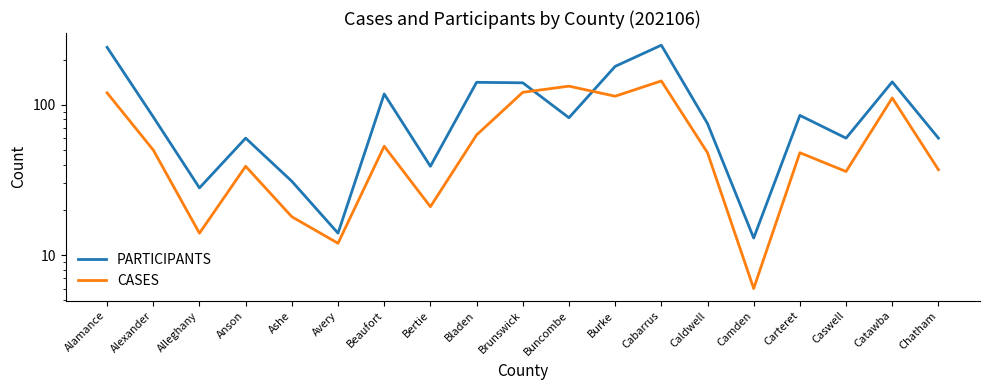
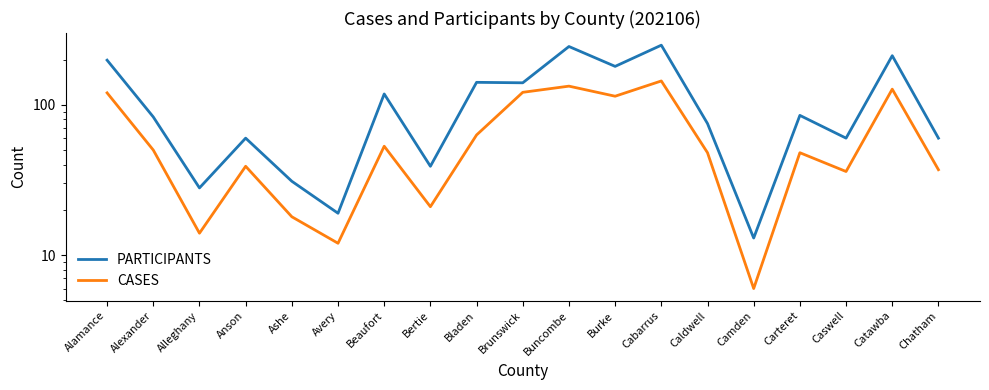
PARTICIPANTS, Alamance: 240 -> 200
PARTICIPANTS, Avery: 14 -> 19
PARTICIPANTS, Buncombe: 80 -> 240
PARTICIPANTS, Catawba: 140 -> 210
CASES, Catawba: 110 -> 130
